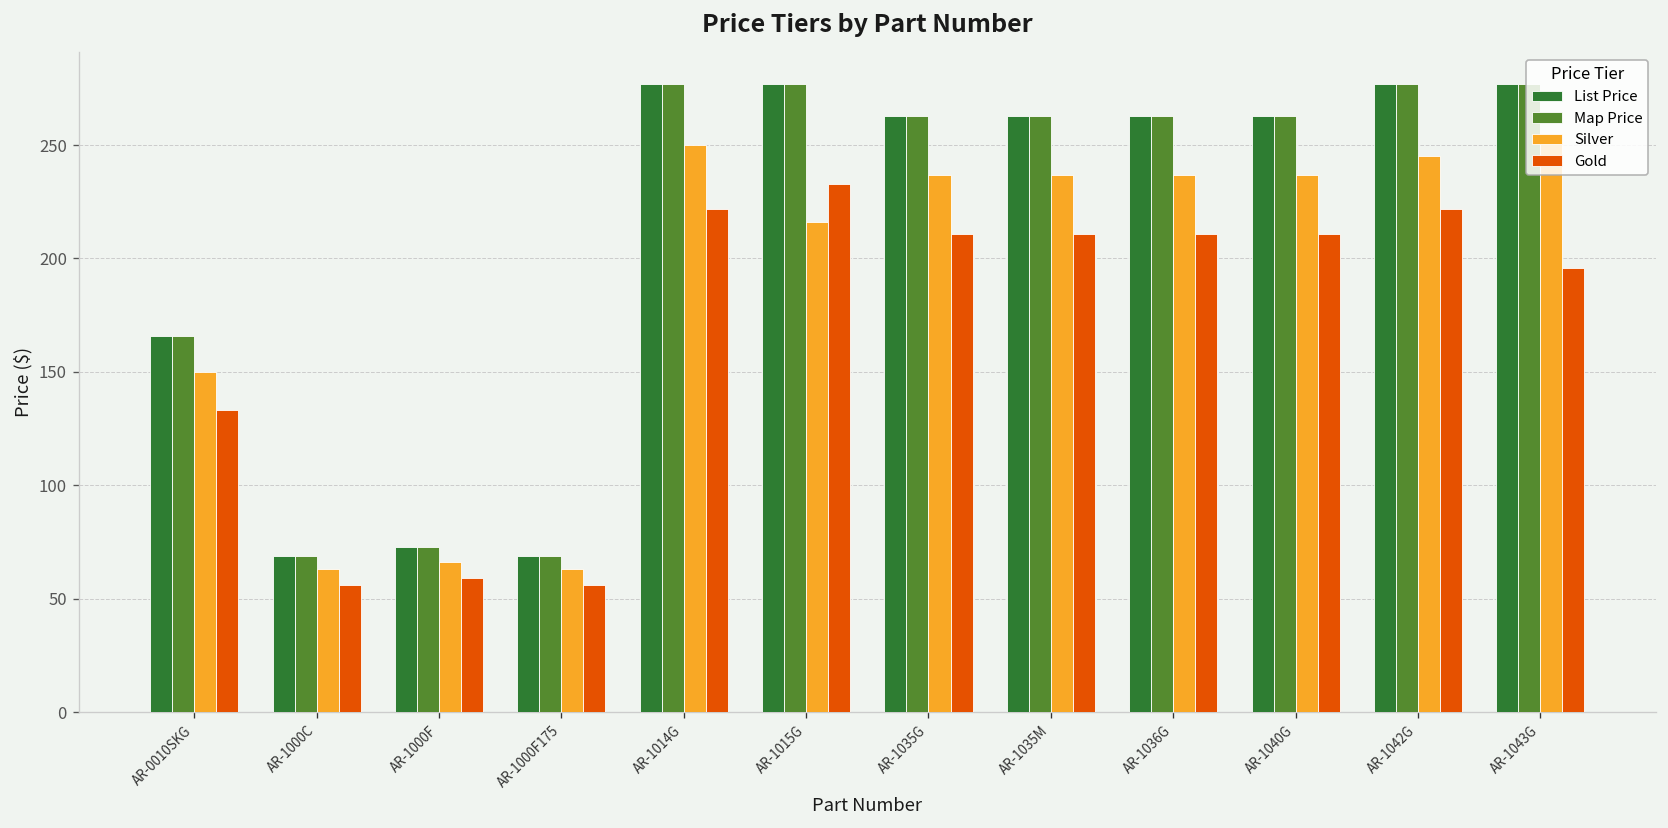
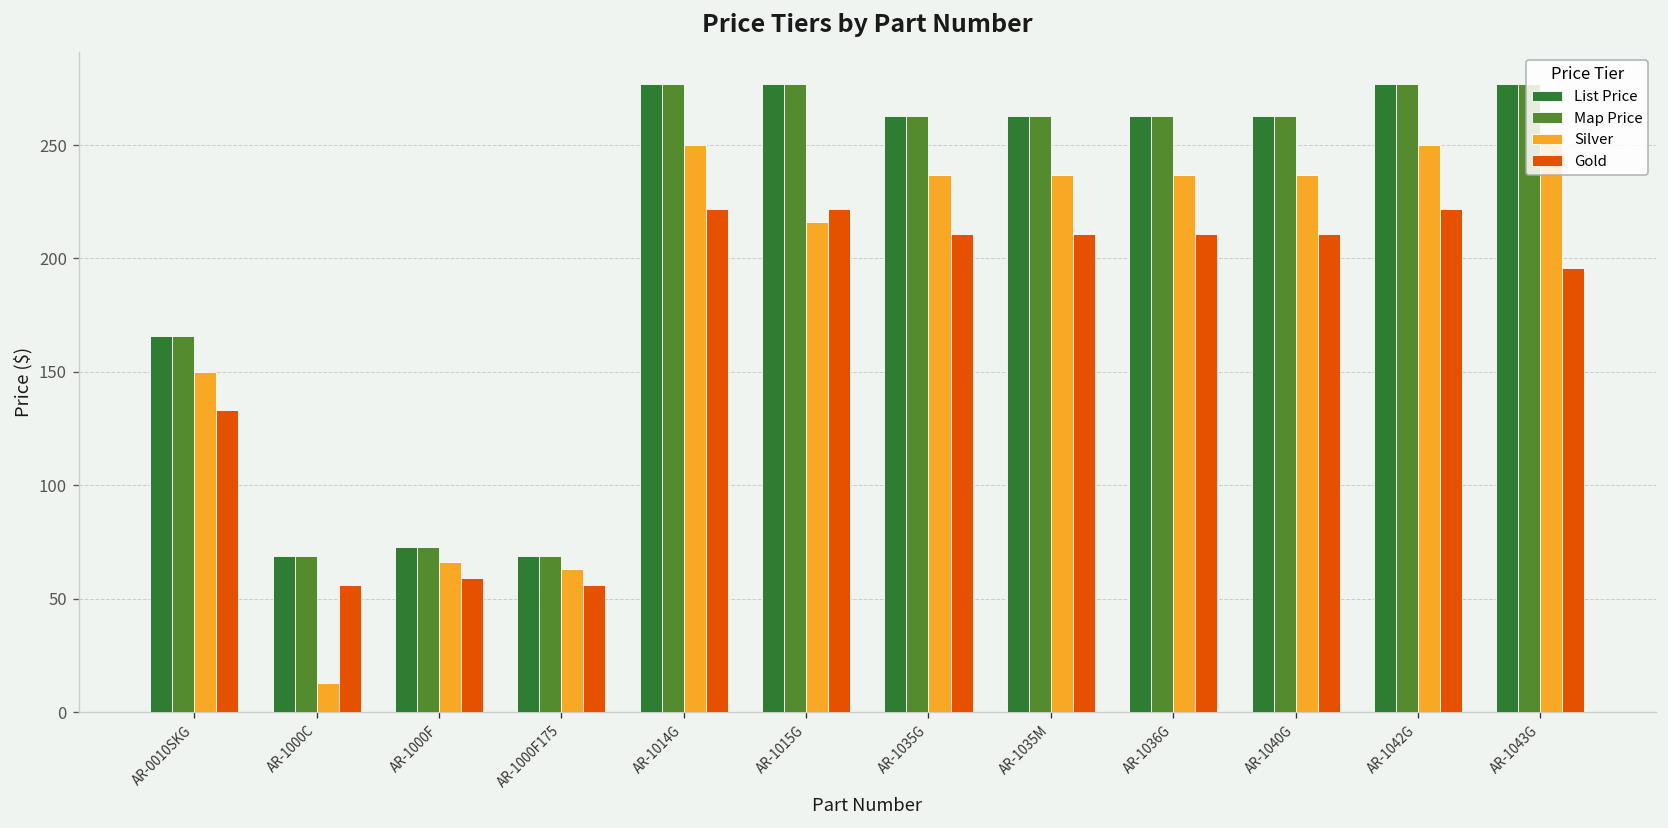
Silver, AR-1000C: 63 -> 13
Gold, AR-1015G: 233 -> 222
Silver, AR-1042G: 245 -> 250
